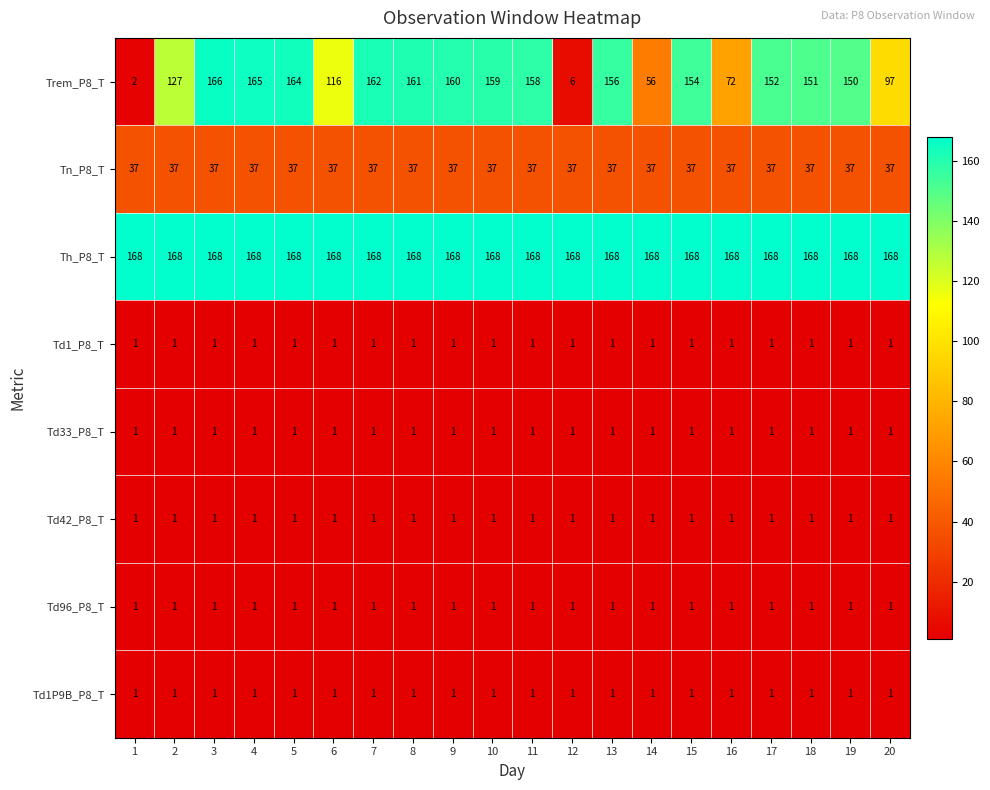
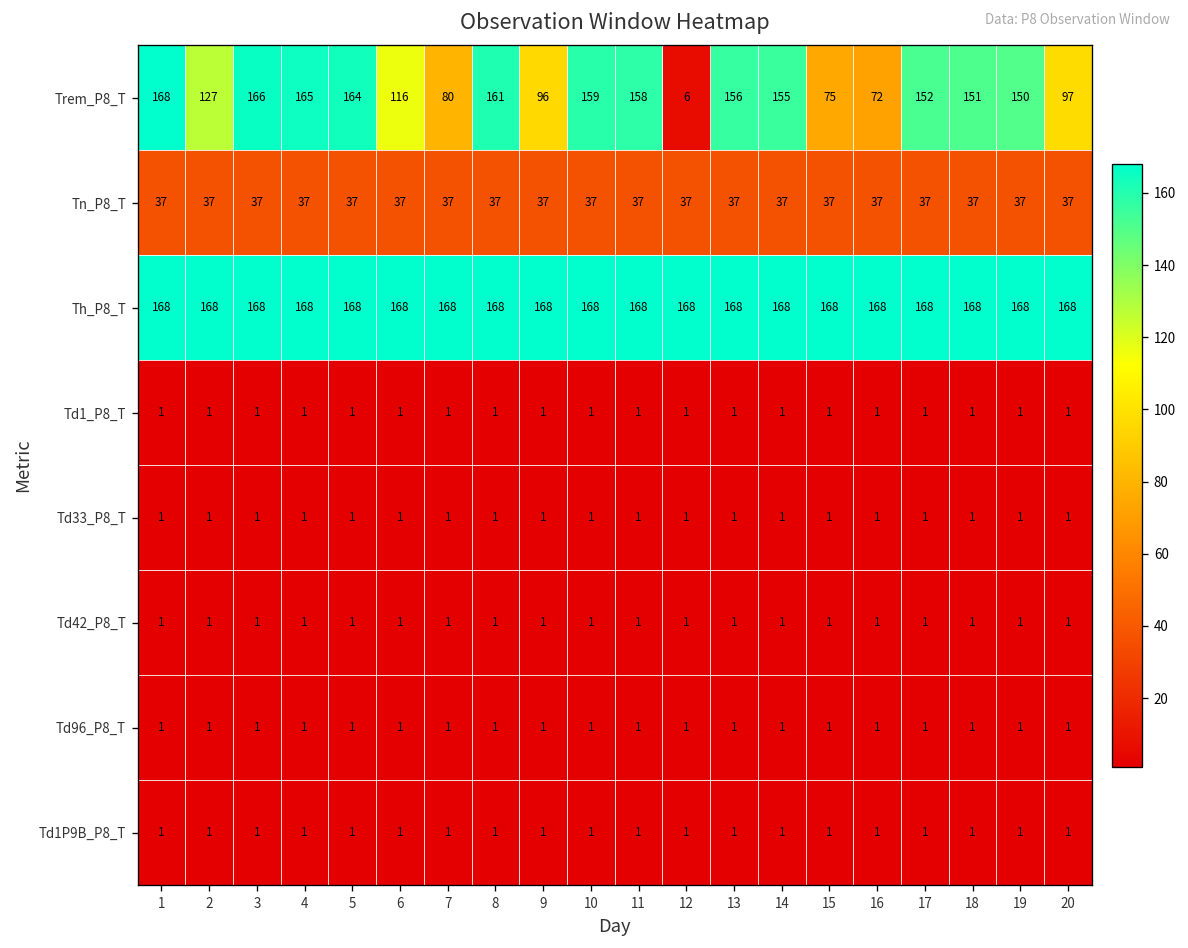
Trem_P8_T, 1: 2 -> 168
Trem_P8_T, 7: 162 -> 80
Trem_P8_T, 9: 160 -> 96
Trem_P8_T, 14: 56 -> 155
Trem_P8_T, 15: 154 -> 75
